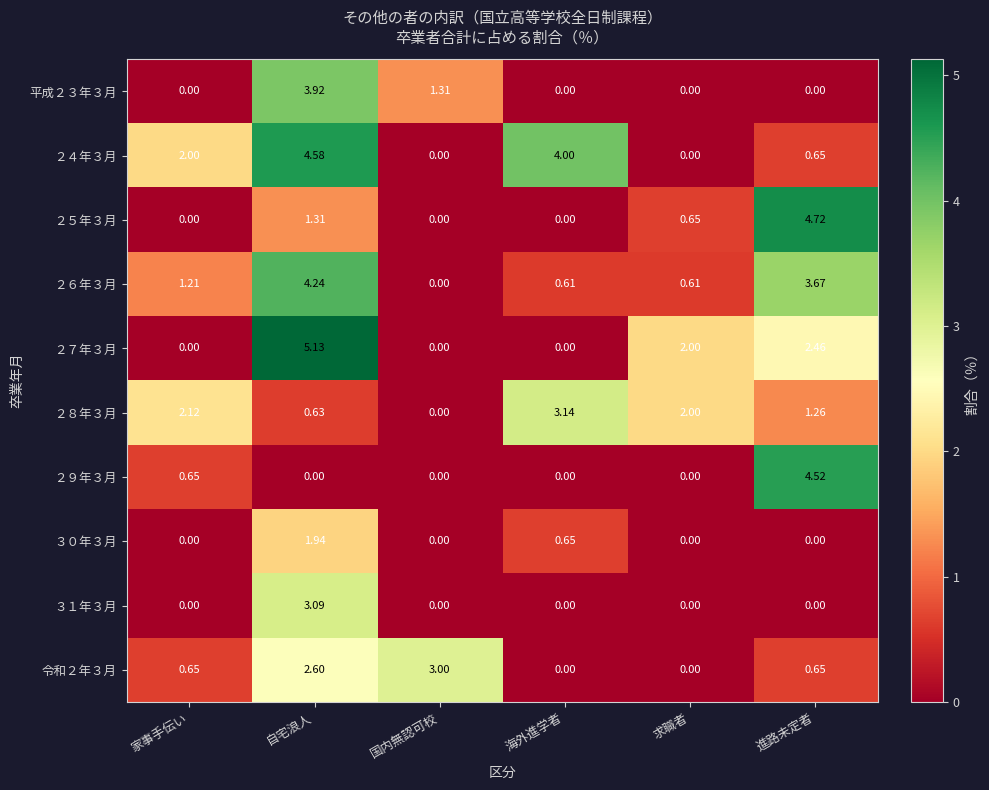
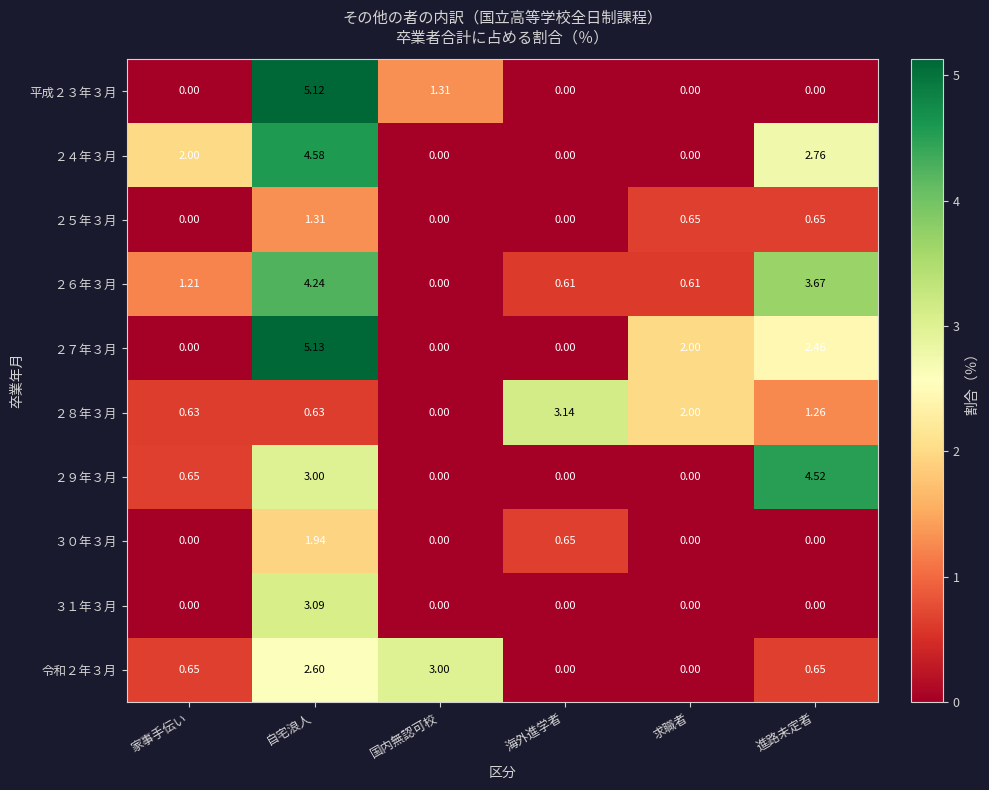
平成２３年３月, 自宅浪人: 3.92 -> 5.12
２４年３月, 海外進学者: 4.00 -> 0.00
２４年３月, 進路未定者: 0.65 -> 2.76
２５年３月, 進路未定者: 4.72 -> 0.65
２８年３月, 家事手伝い: 2.12 -> 0.63
２９年３月, 自宅浪人: 0.00 -> 3.00
